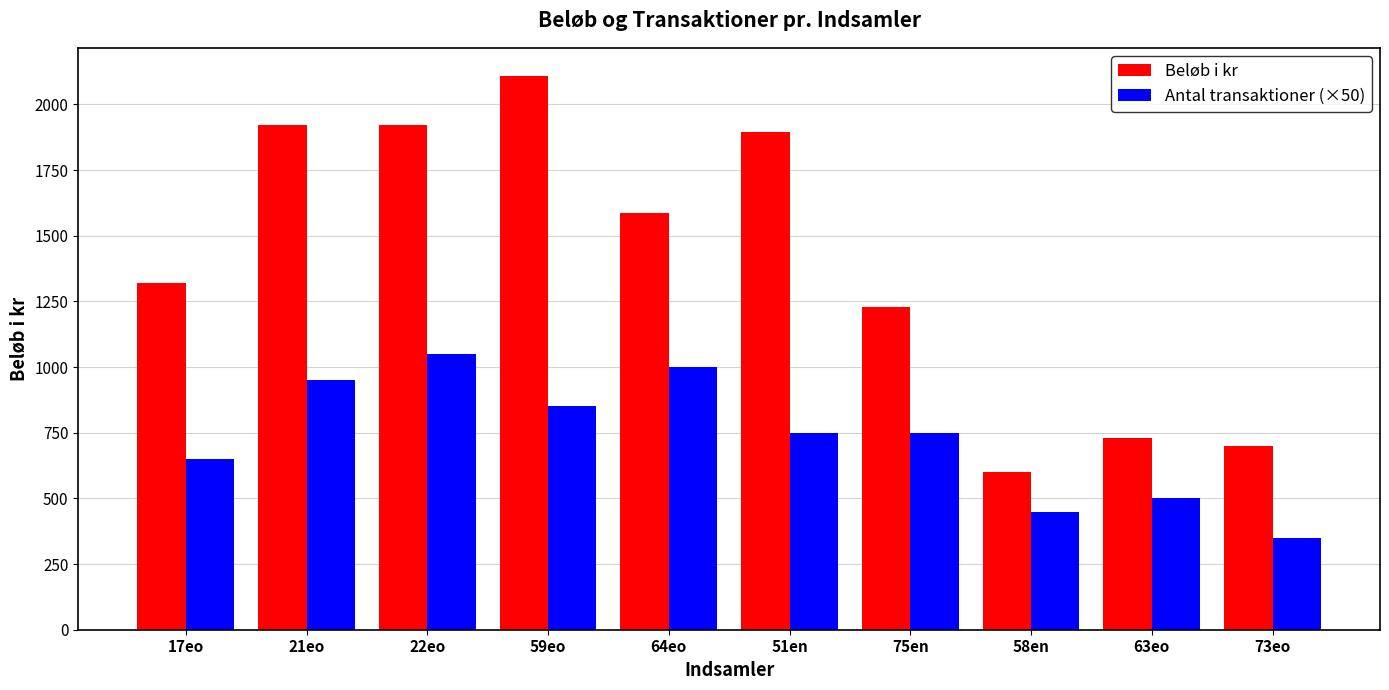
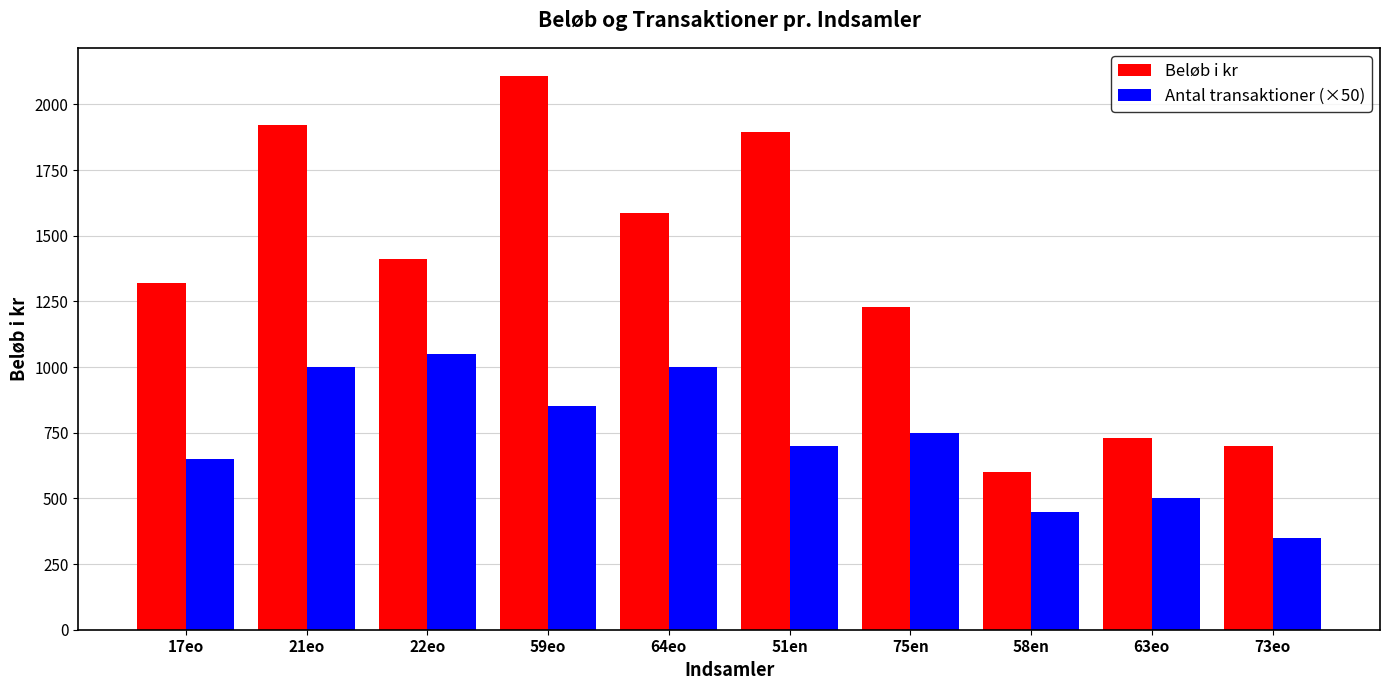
Antal transaktioner (×50), 21eo: 950 -> 1000
Beløb i kr, 22eo: 1920 -> 1410
Antal transaktioner (×50), 51en: 750 -> 700
